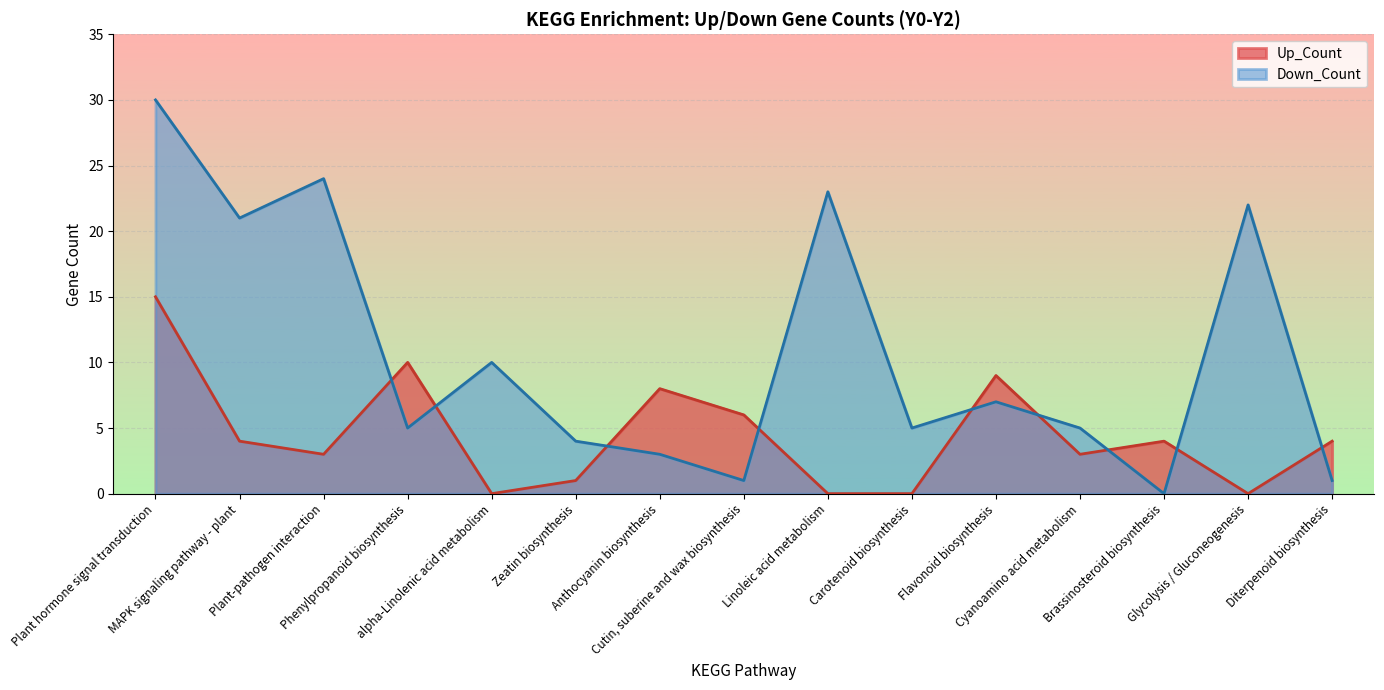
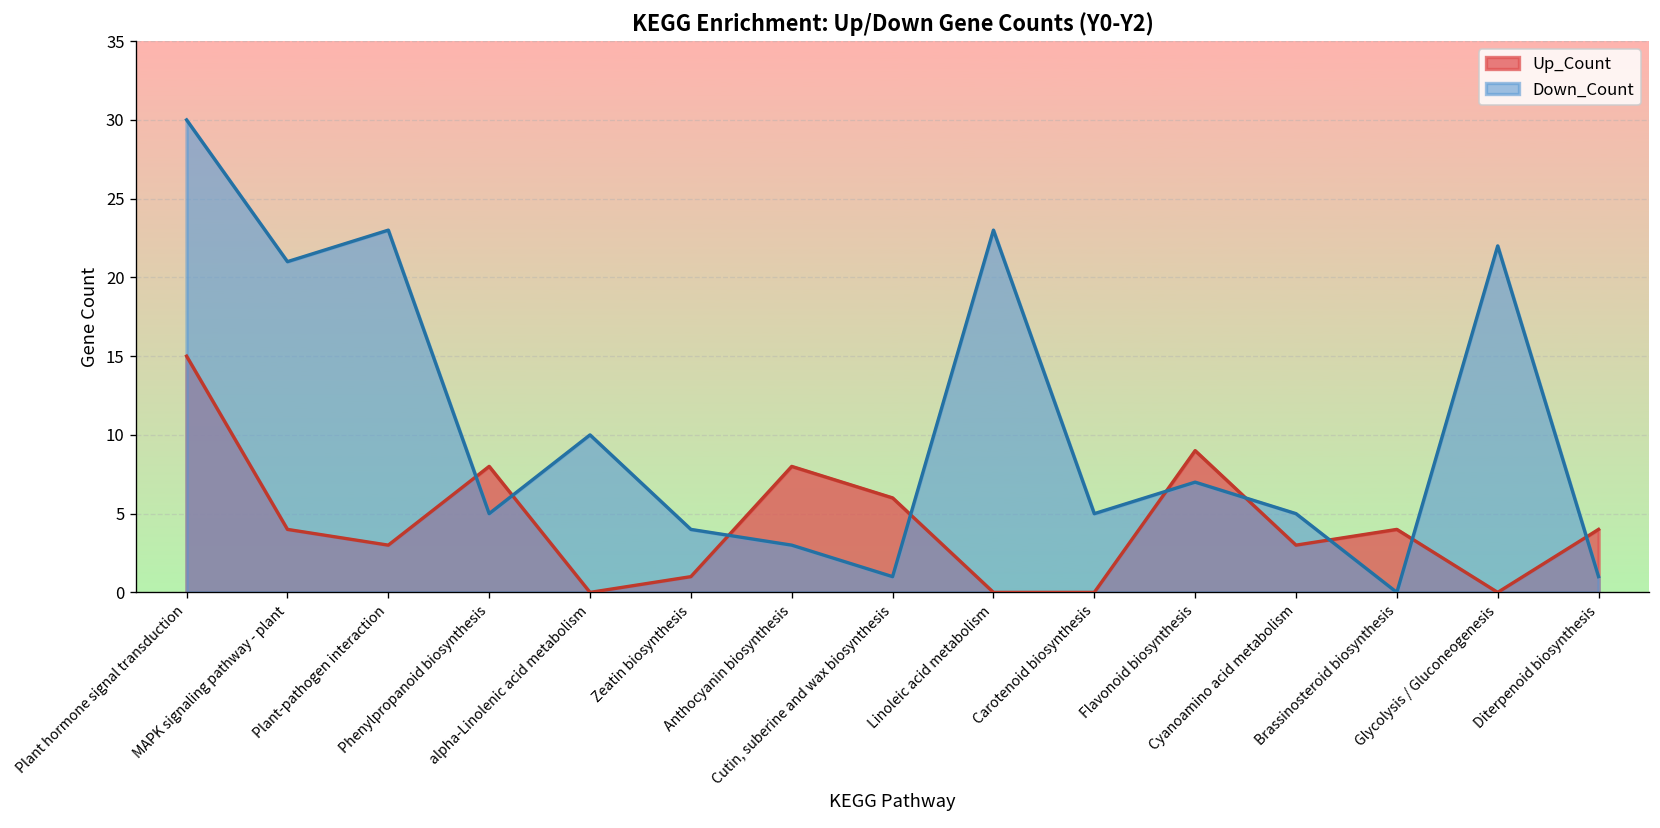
Down_Count, Plant-pathogen interaction: 24 -> 23
Up_Count, Phenylpropanoid biosynthesis: 10 -> 8
